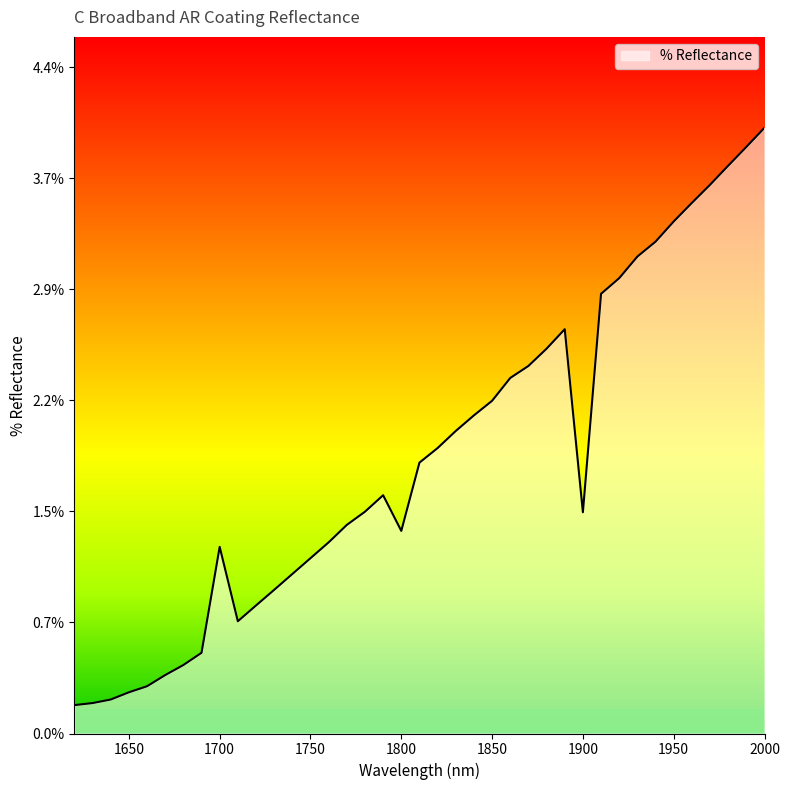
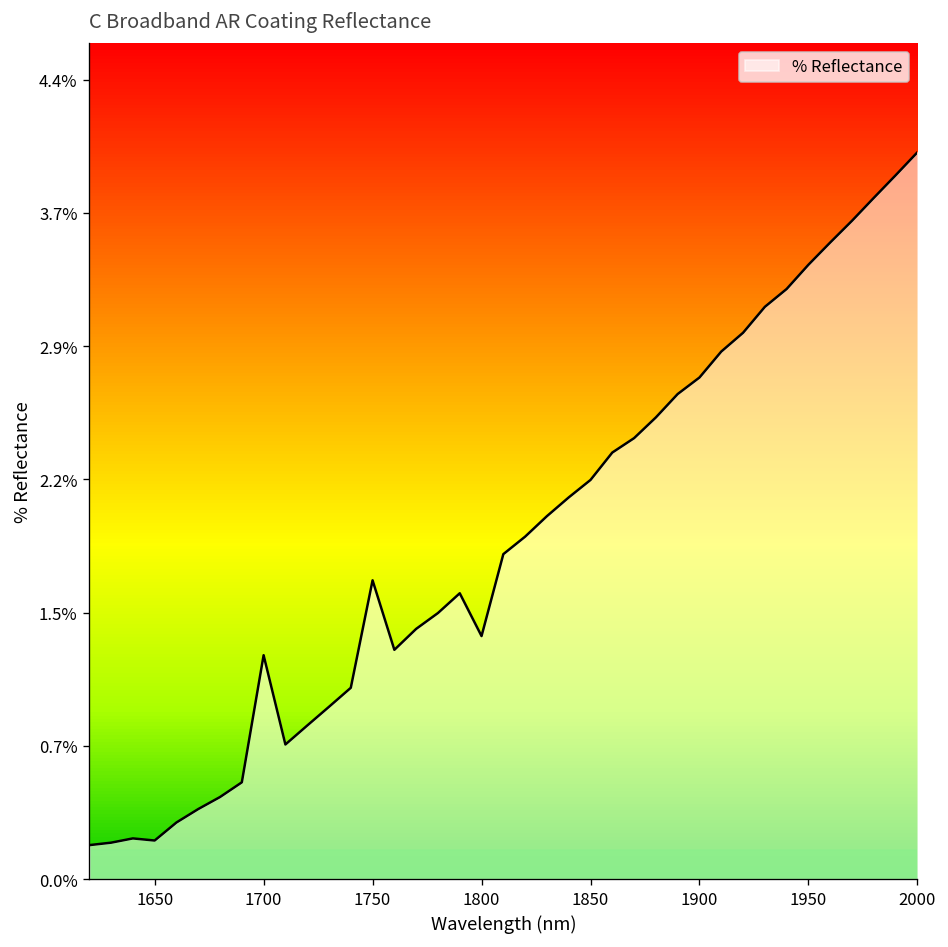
1650: 0.27% -> 0.21%
1750: 1.16% -> 1.65%
1900: 1.47% -> 2.77%
